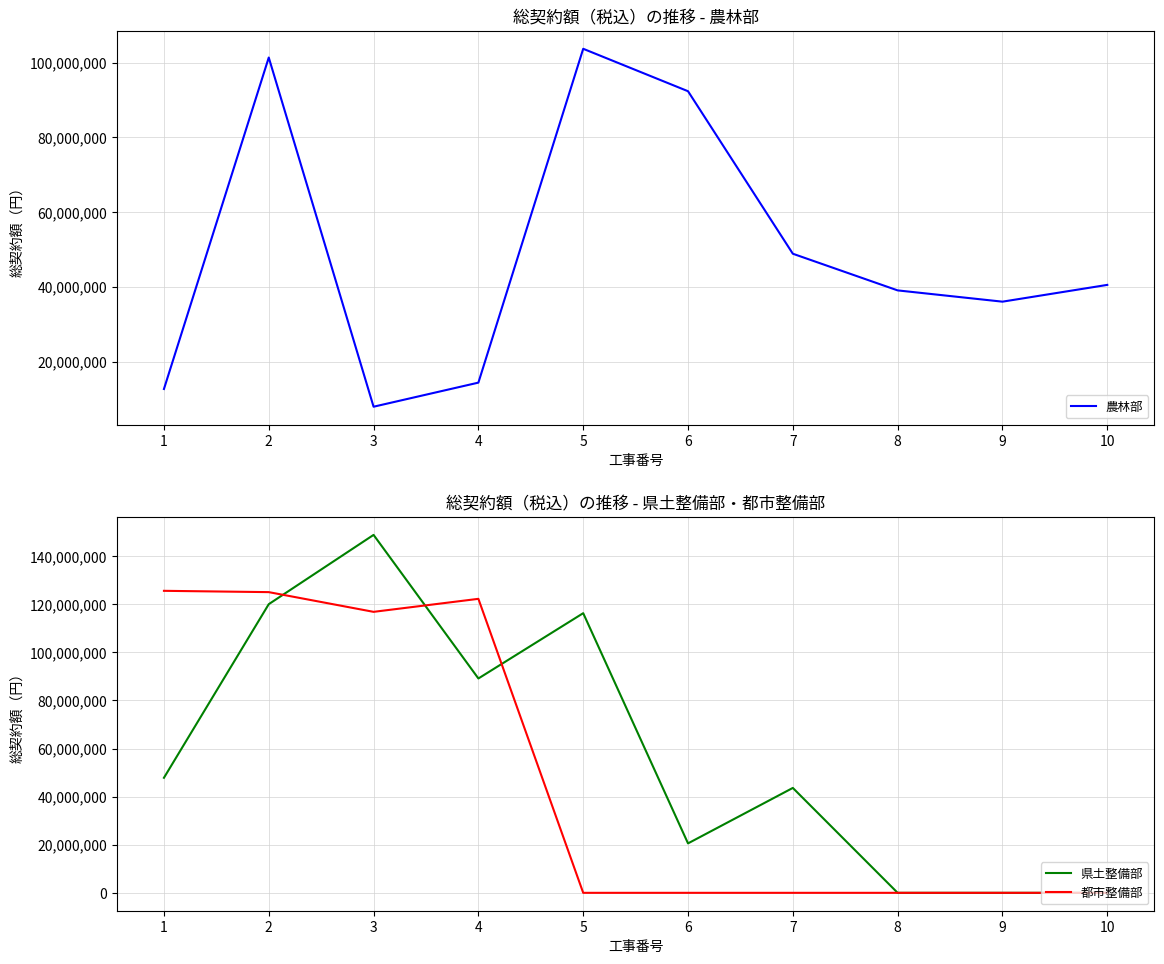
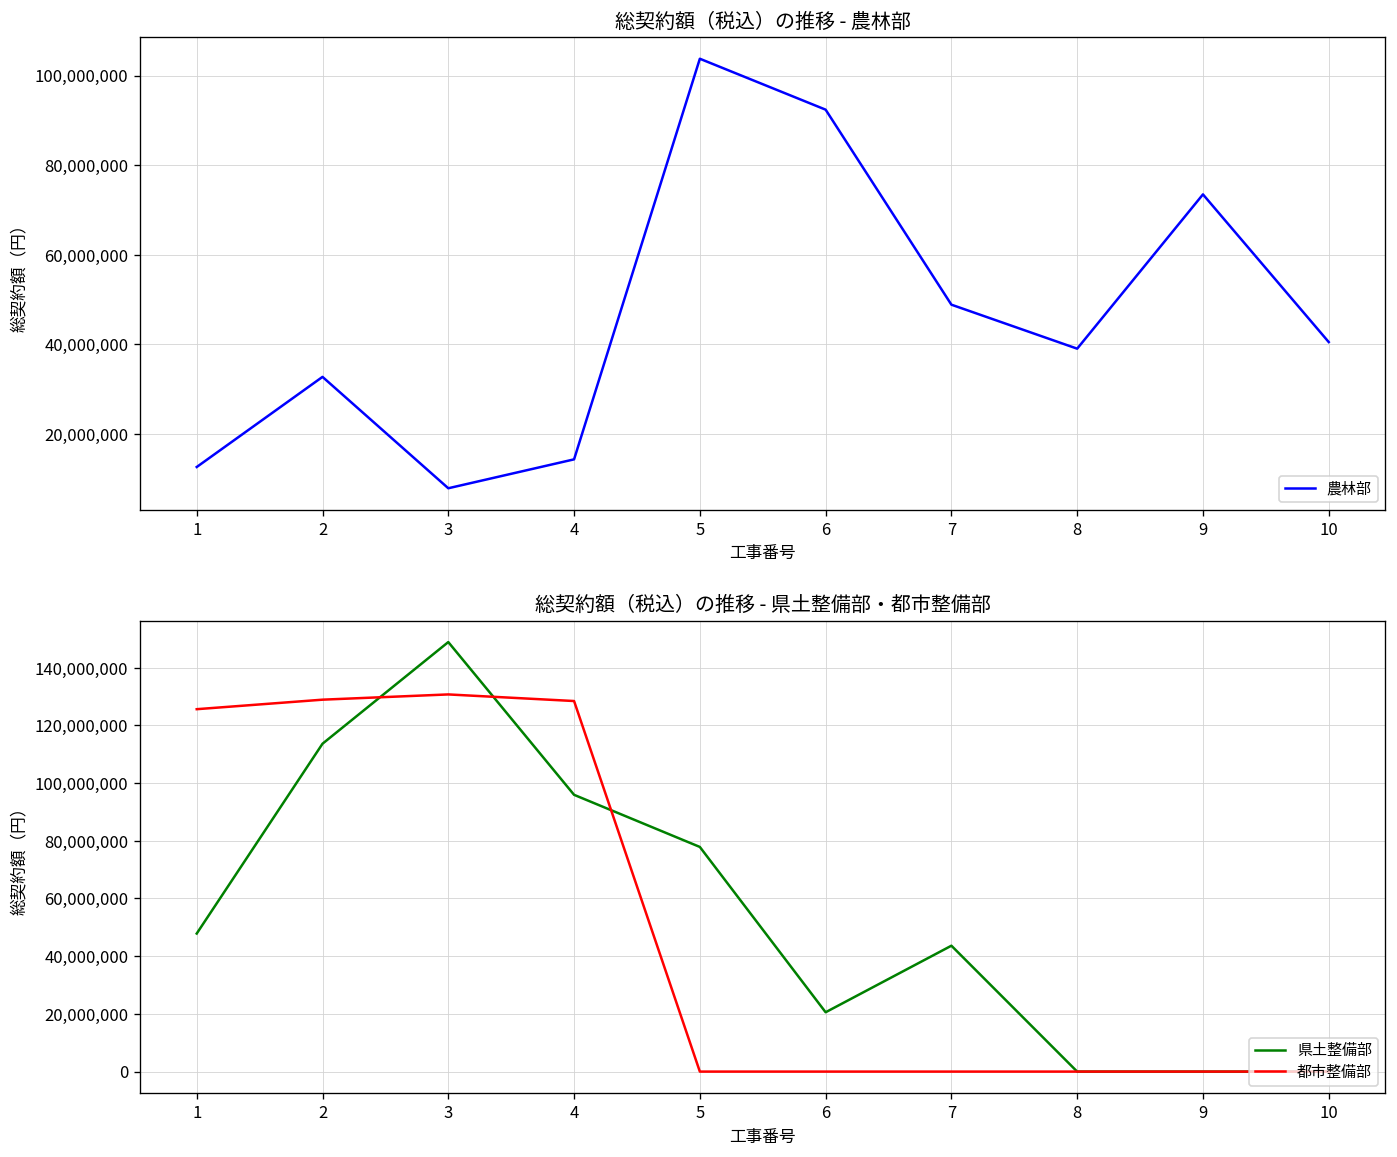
総契約額（税込）の推移 - 農林部, 2: 101,000,000 -> 33,000,000
総契約額（税込）の推移 - 農林部, 9: 36,000,000 -> 73,000,000
総契約額（税込）の推移 - 県土整備部・都市整備部, 県土整備部, 2: 120,000,000 -> 114,000,000
総契約額（税込）の推移 - 県土整備部・都市整備部, 都市整備部, 2: 125,000,000 -> 129,000,000
総契約額（税込）の推移 - 県土整備部・都市整備部, 都市整備部, 3: 117,000,000 -> 131,000,000
総契約額（税込）の推移 - 県土整備部・都市整備部, 県土整備部, 4: 89,000,000 -> 96,000,000
総契約額（税込）の推移 - 県土整備部・都市整備部, 都市整備部, 4: 122,000,000 -> 128,000,000
総契約額（税込）の推移 - 県土整備部・都市整備部, 県土整備部, 5: 116,000,000 -> 78,000,000
